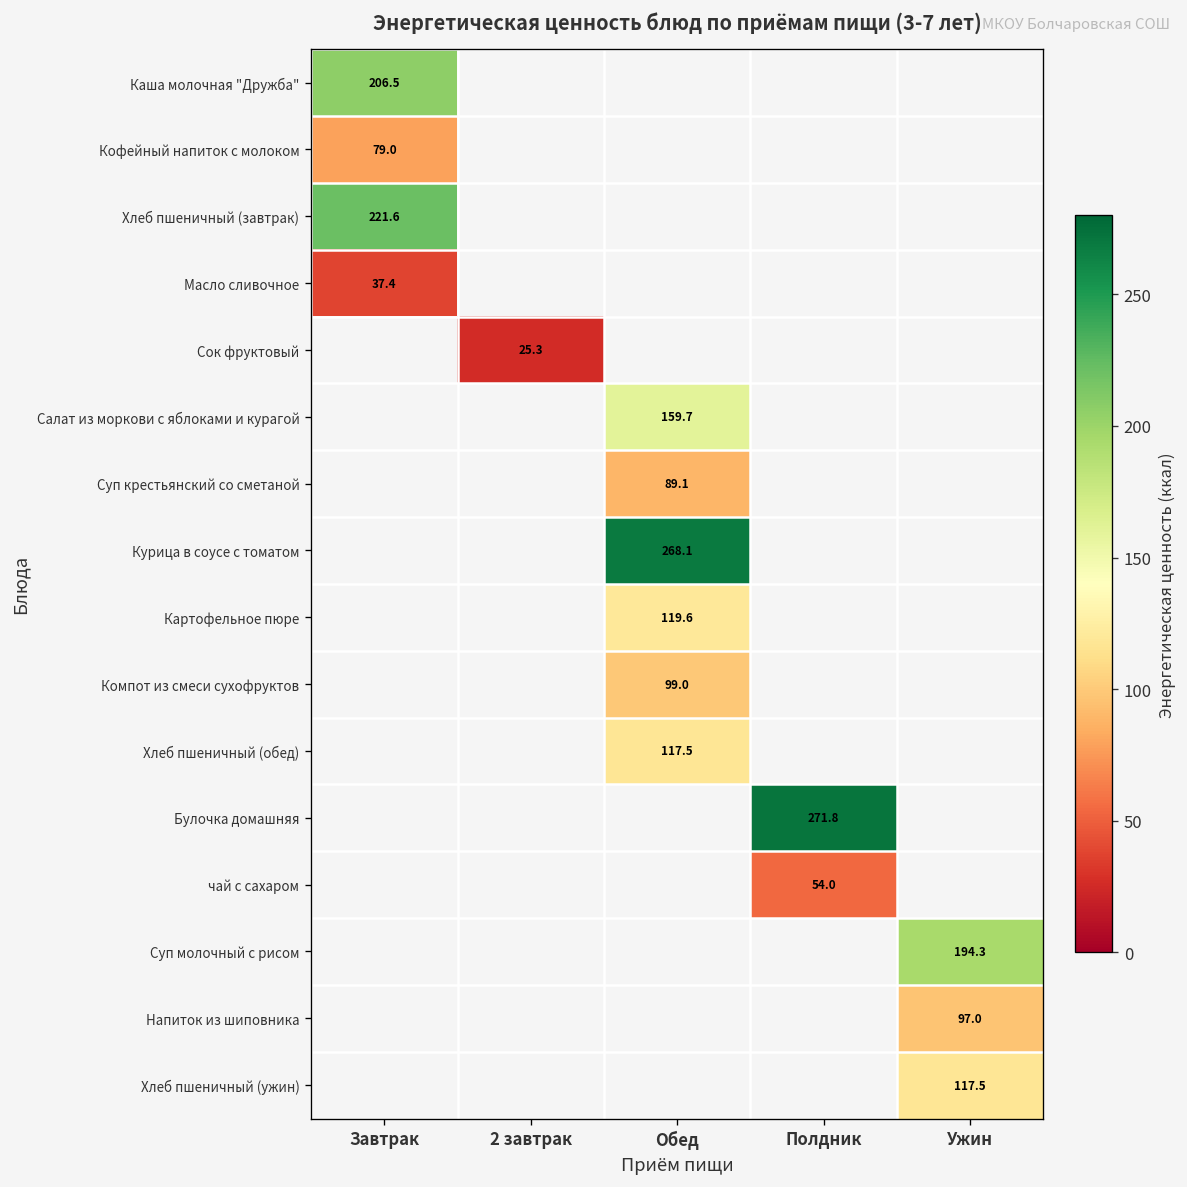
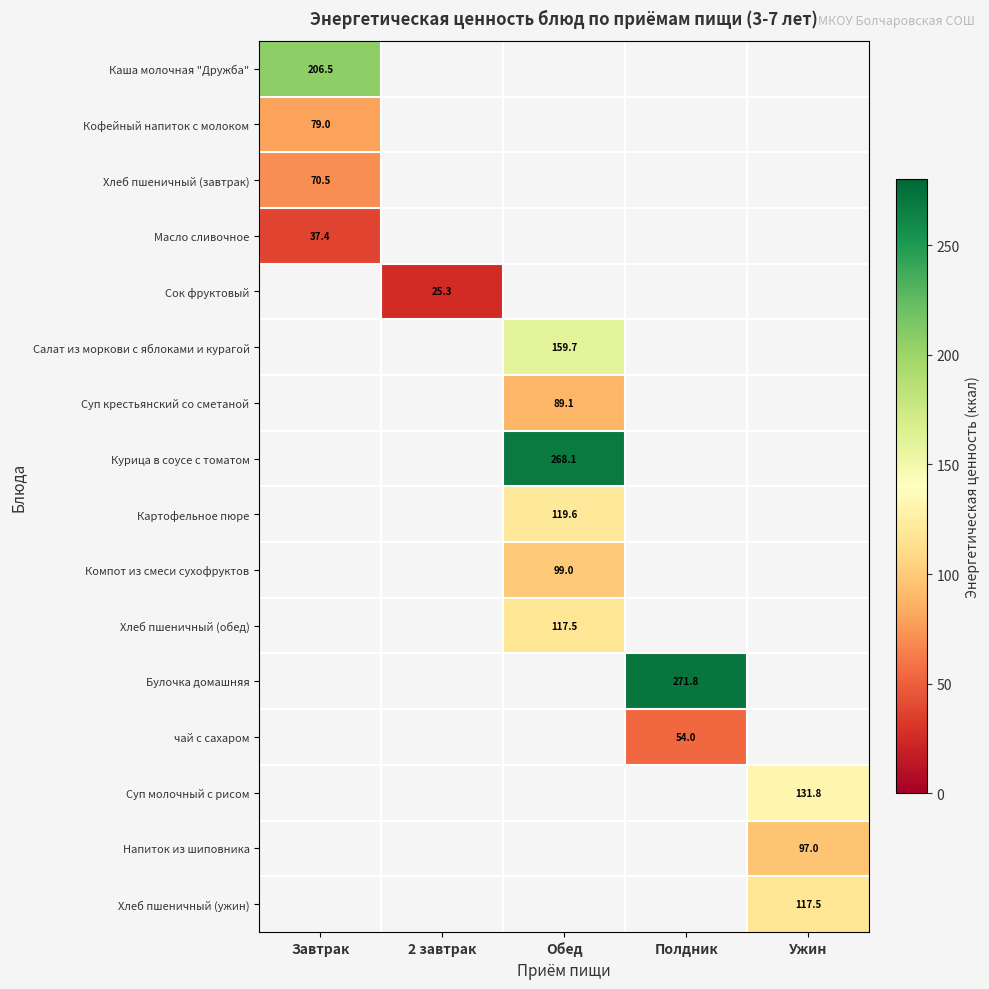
Хлеб пшеничный (завтрак), Завтрак: 221.6 -> 70.5
Суп молочный с рисом, Ужин: 194.3 -> 131.8
